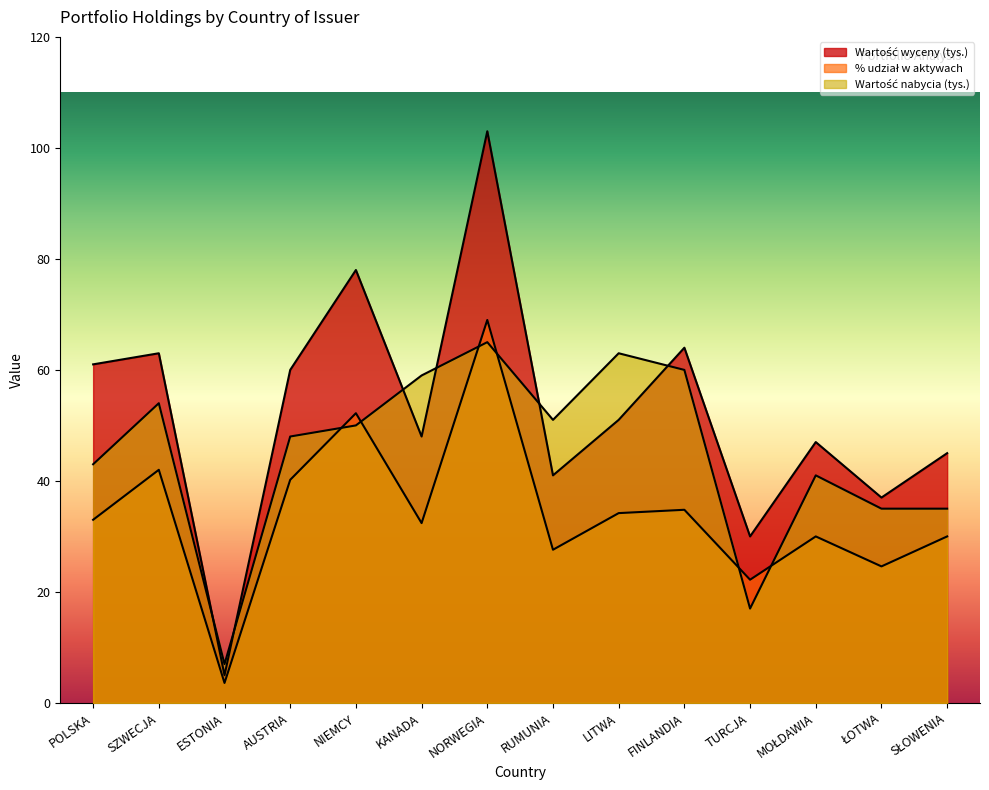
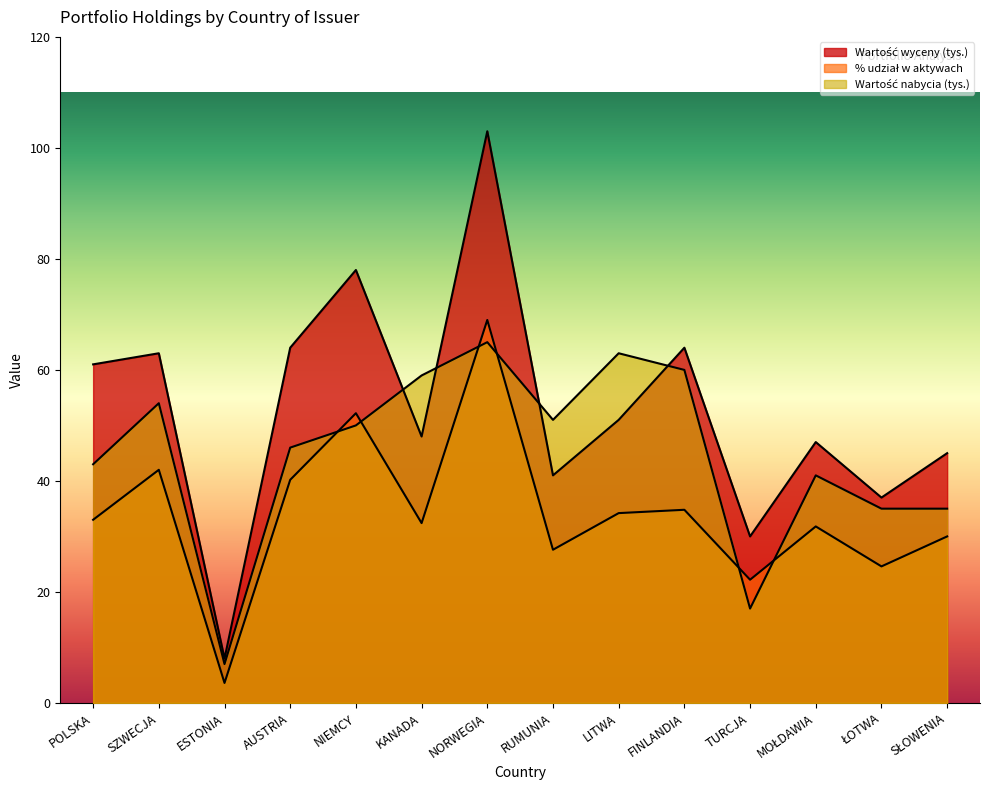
Wartość wyceny (tys.), ESTONIA: 5 -> 8
Wartość wyceny (tys.), AUSTRIA: 60 -> 64
Wartość nabycia (tys.), AUSTRIA: 48 -> 46
% udział w aktywach, MOŁDAWIA: 30 -> 32
